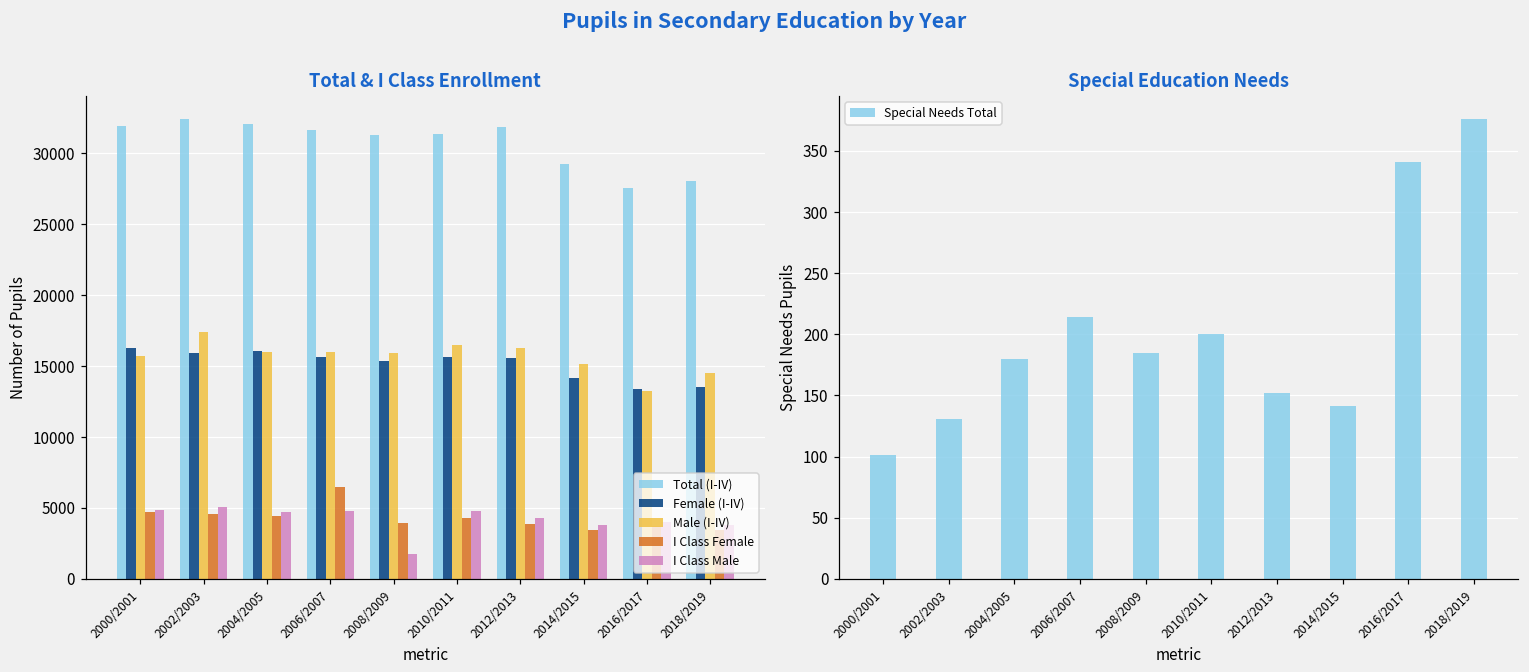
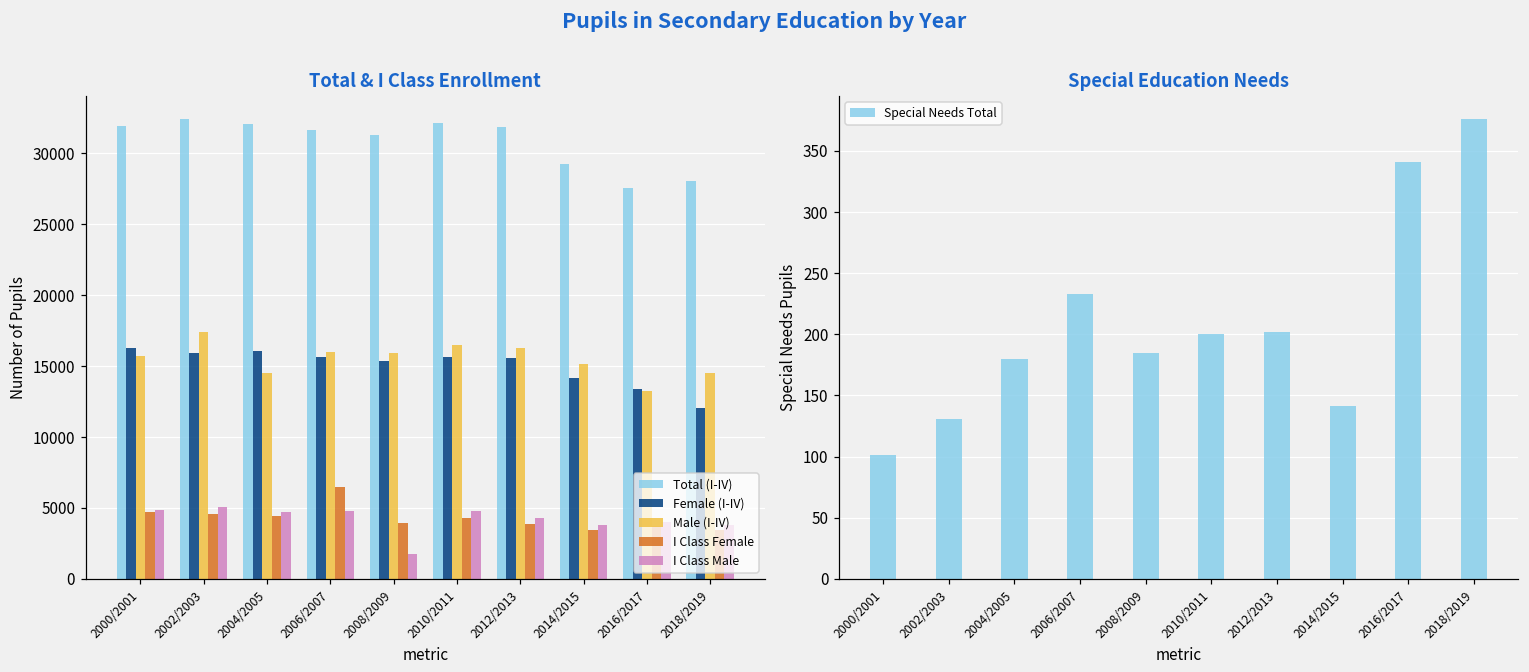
Total & I Class Enrollment, Male (I-IV), 2004/2005: 16000 -> 14500
Total & I Class Enrollment, Total (I-IV), 2010/2011: 31300 -> 32100
Total & I Class Enrollment, Female (I-IV), 2018/2019: 13500 -> 12000
Special Education Needs, 2006/2007: 214 -> 233
Special Education Needs, 2012/2013: 152 -> 202
